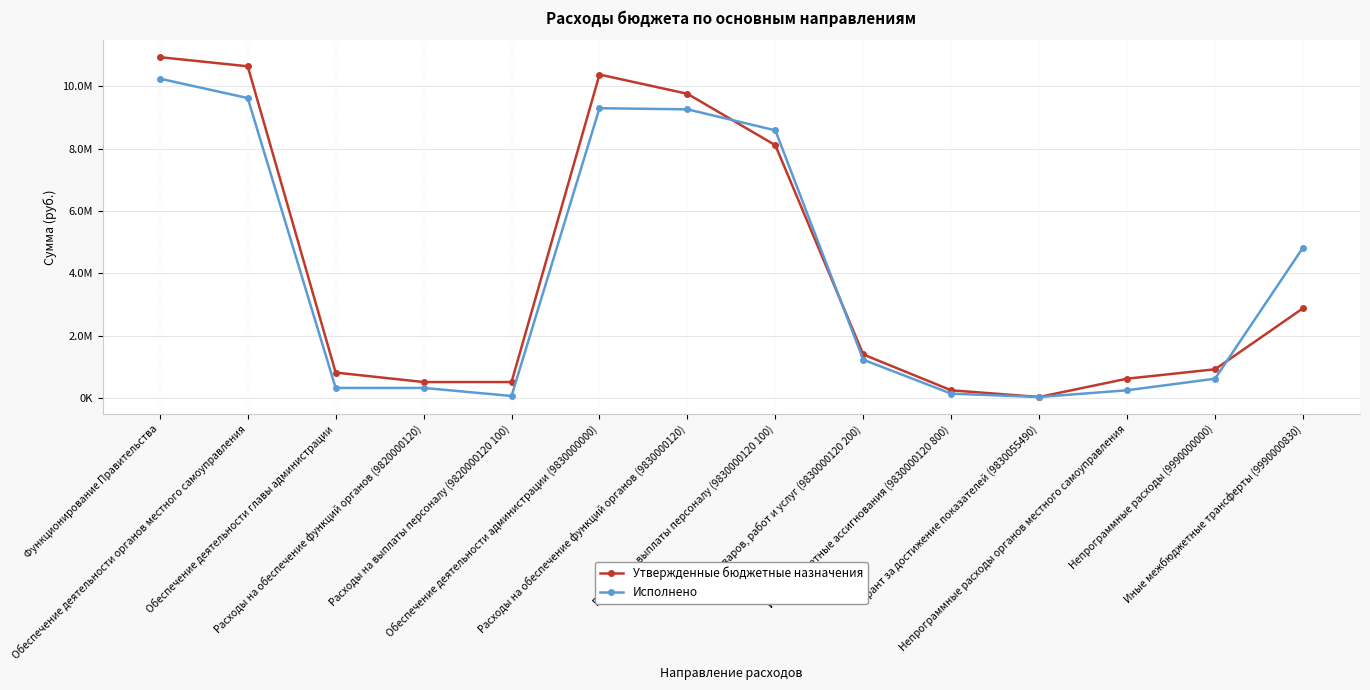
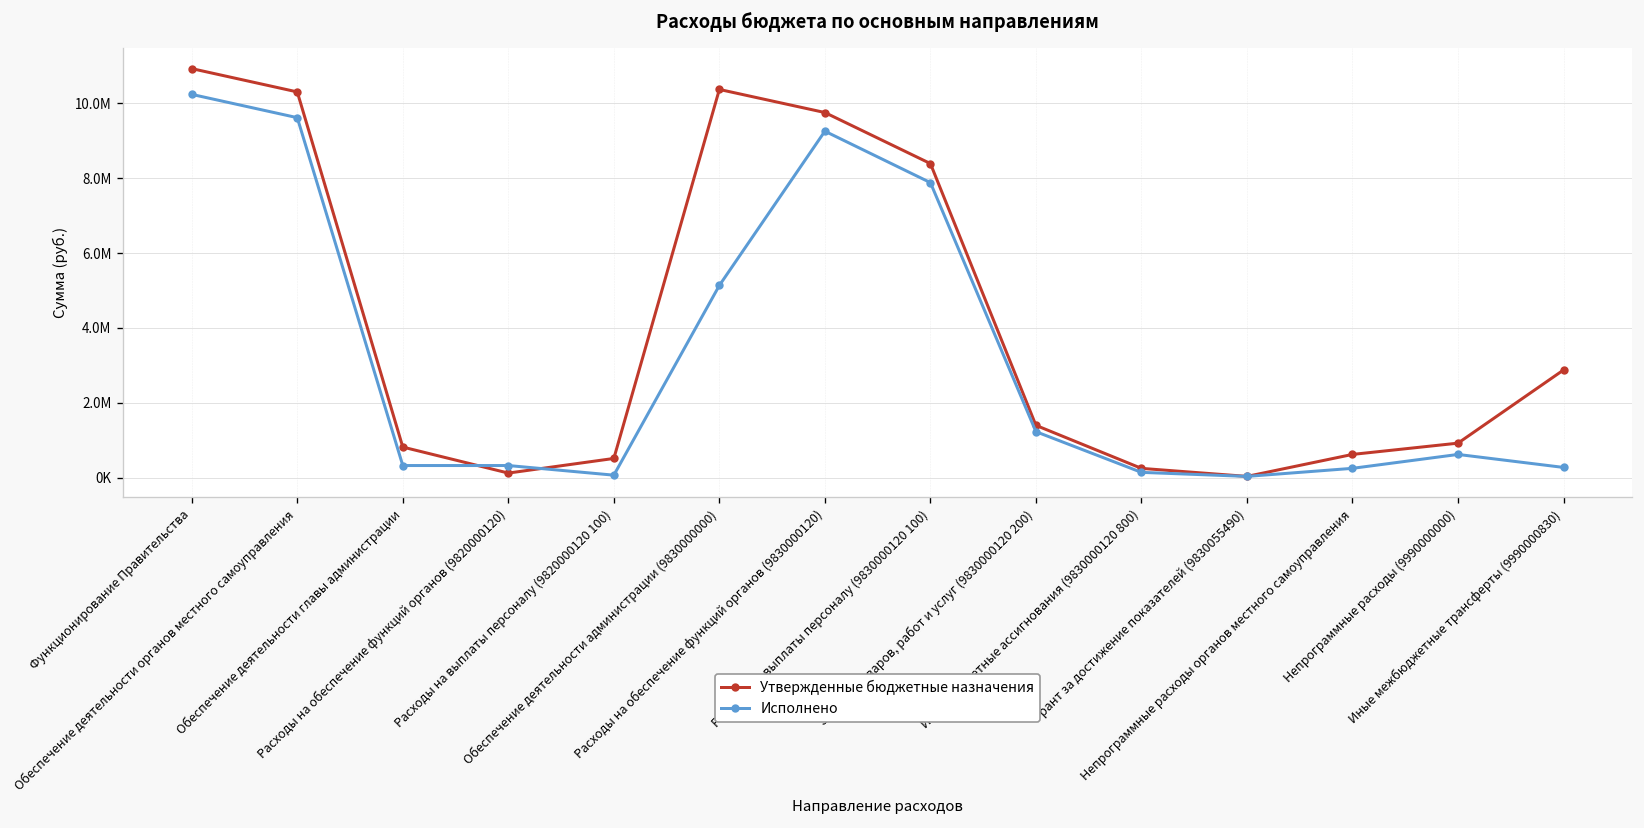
Утвержденные бюджетные назначения, Обеспечение деятельности органов местного самоуправления: 10600000 -> 10300000
Утвержденные бюджетные назначения, Расходы на обеспечение функций органов (9820000120): 500000 -> 100000
Исполнено, Обеспечение деятельности администрации (9830000000): 9300000 -> 5100000
Утвержденные бюджетные назначения, Расходы на выплаты персоналу (9830000120 100): 8100000 -> 8400000
Исполнено, Расходы на выплаты персоналу (9830000120 100): 8600000 -> 7900000
Исполнено, Иные межбюджетные трансферты (9990000830): 4800000 -> 300000
